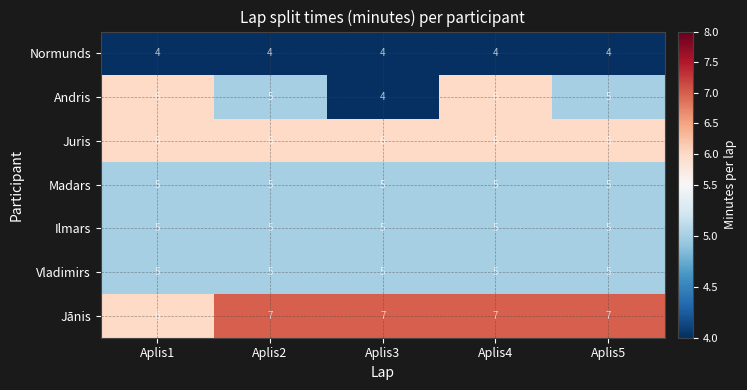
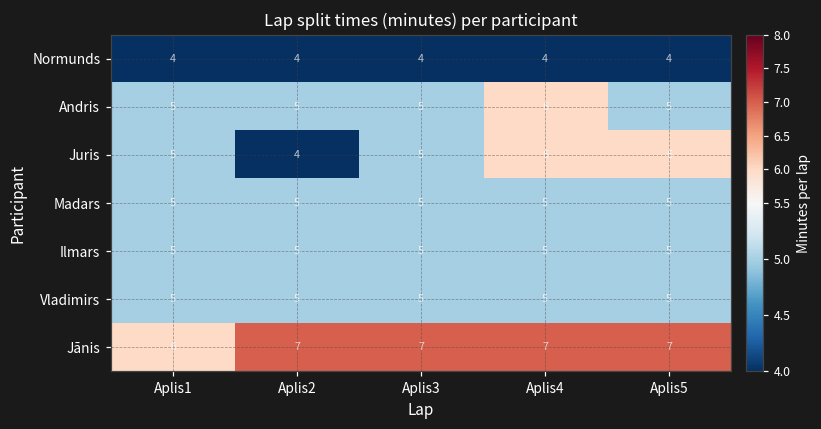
Andris, Aplis1: 6 -> 5
Andris, Aplis3: 4 -> 5
Juris, Aplis1: 6 -> 5
Juris, Aplis2: 6 -> 4
Juris, Aplis3: 6 -> 5
